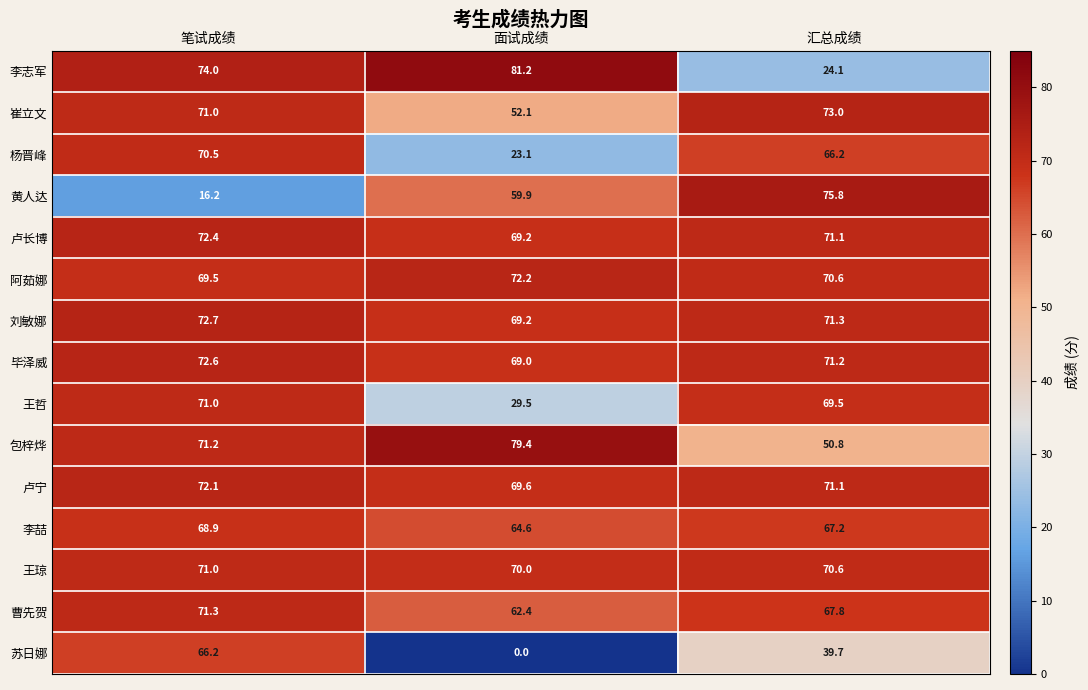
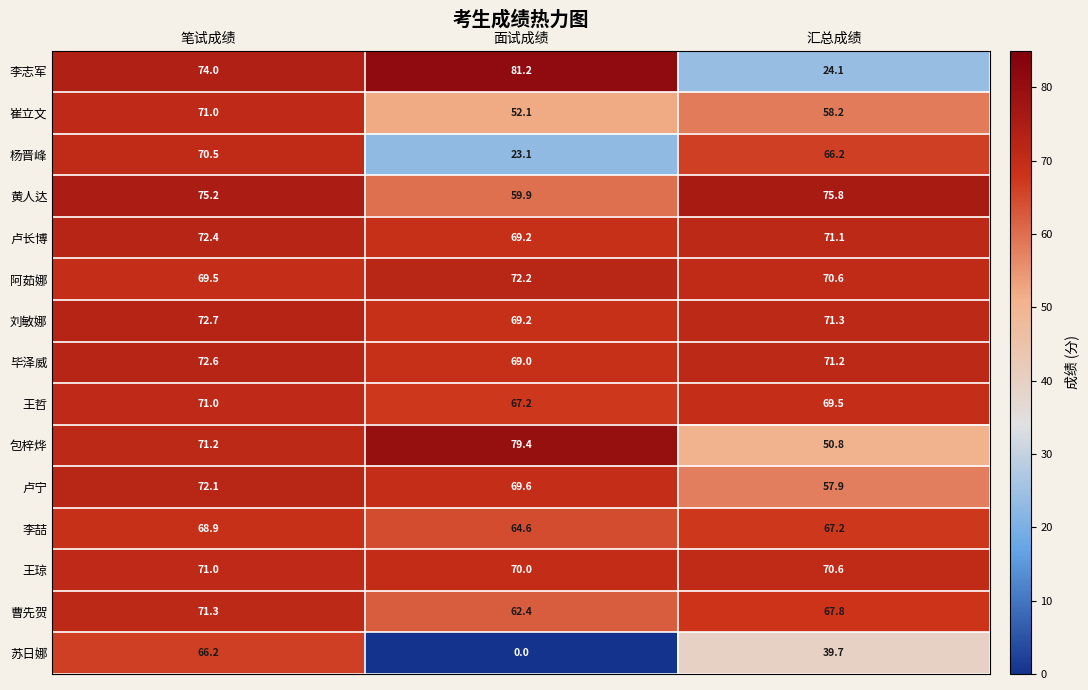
崔立文, 汇总成绩: 73.0 -> 58.2
黄人达, 笔试成绩: 16.2 -> 75.2
王哲, 面试成绩: 29.5 -> 67.2
卢宁, 汇总成绩: 71.1 -> 57.9
